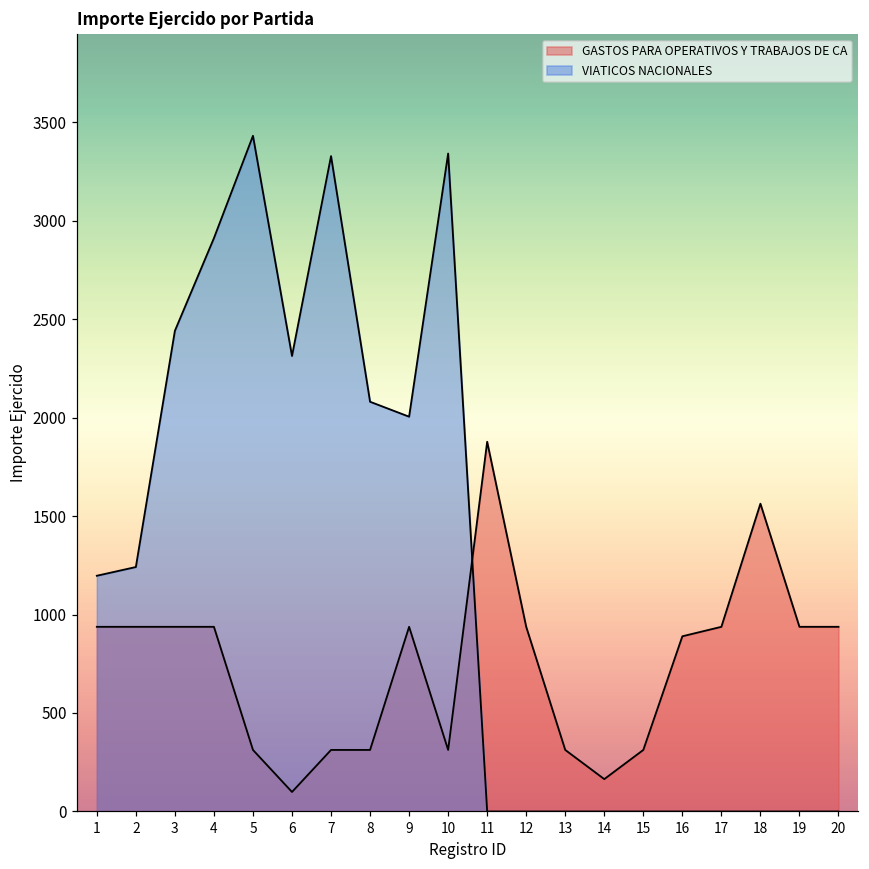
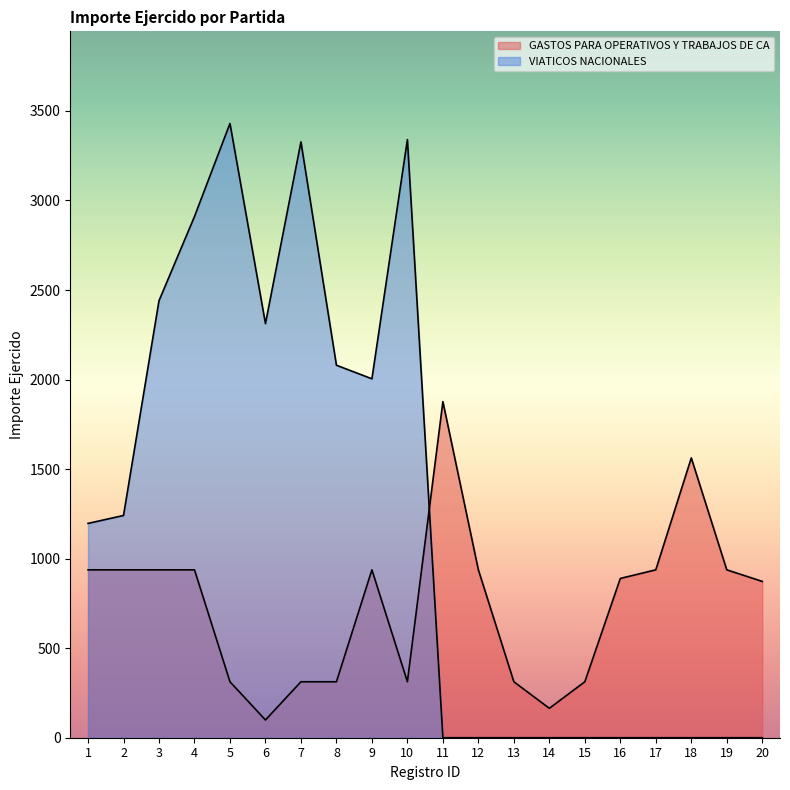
GASTOS PARA OPERATIVOS Y TRABAJOS DE CA, 20: 940 -> 870
